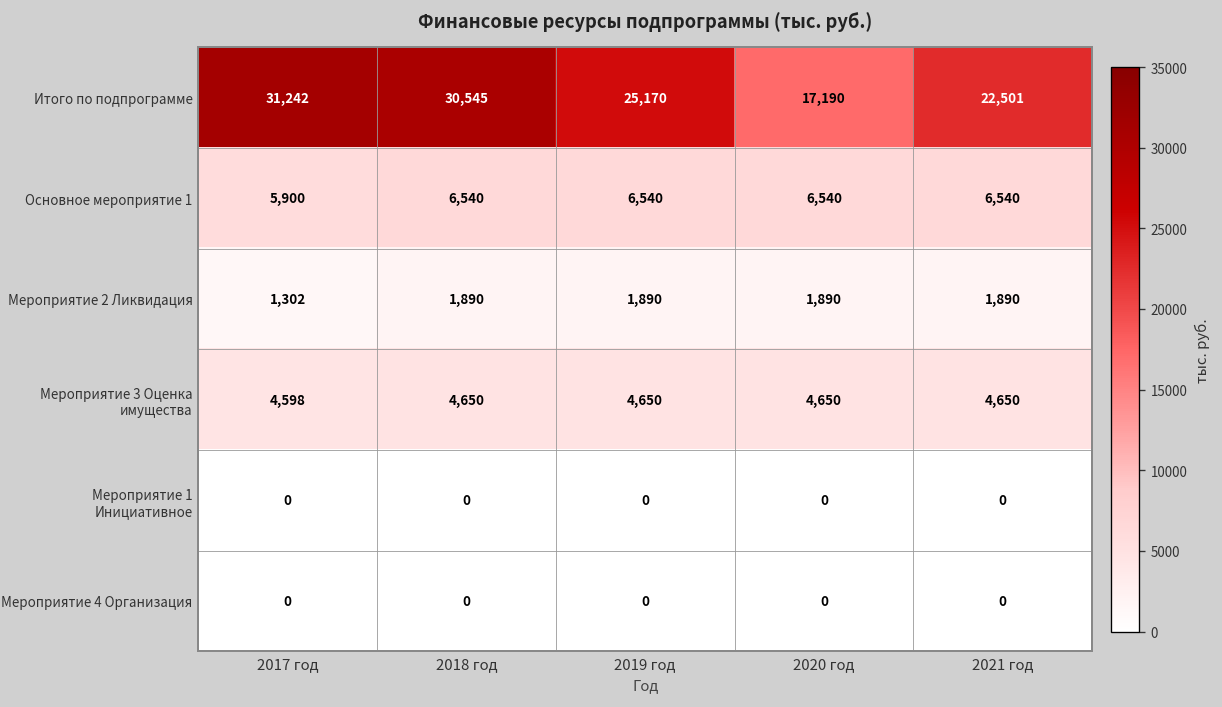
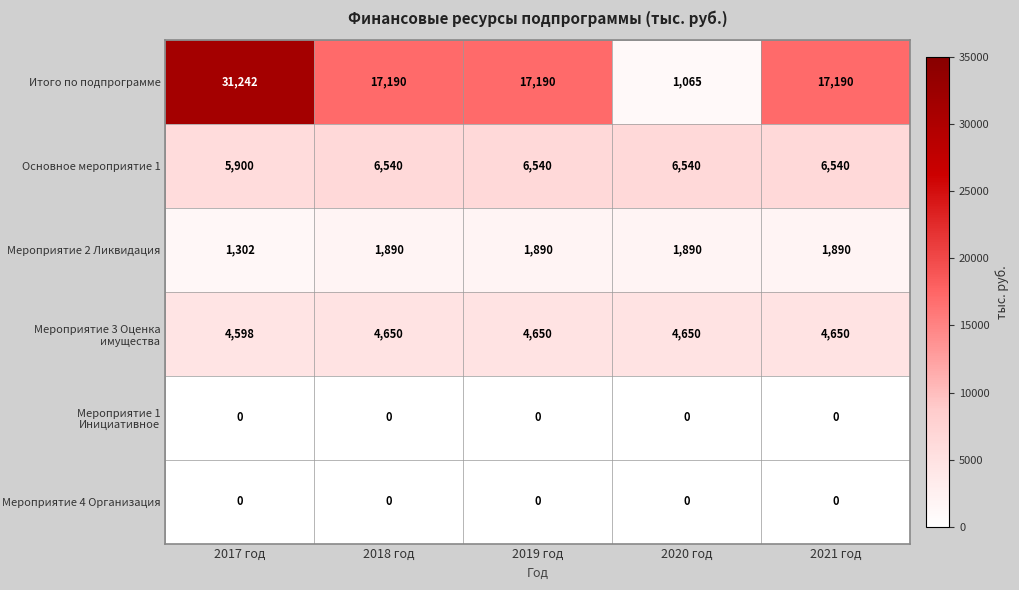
Итого по подпрограмме, 2018 год: 30,545 -> 17,190
Итого по подпрограмме, 2019 год: 25,170 -> 17,190
Итого по подпрограмме, 2020 год: 17,190 -> 1,065
Итого по подпрограмме, 2021 год: 22,501 -> 17,190
